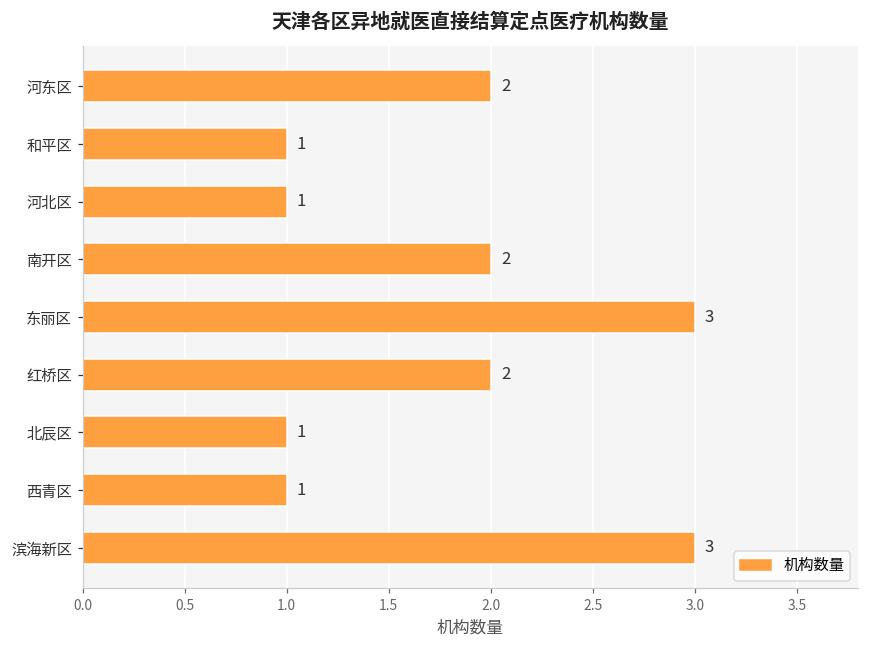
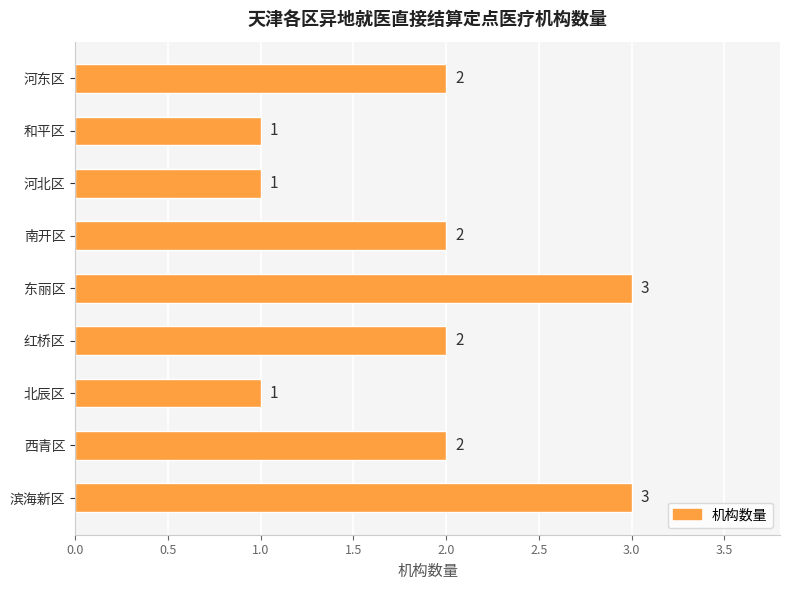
西青区: 1 -> 2
